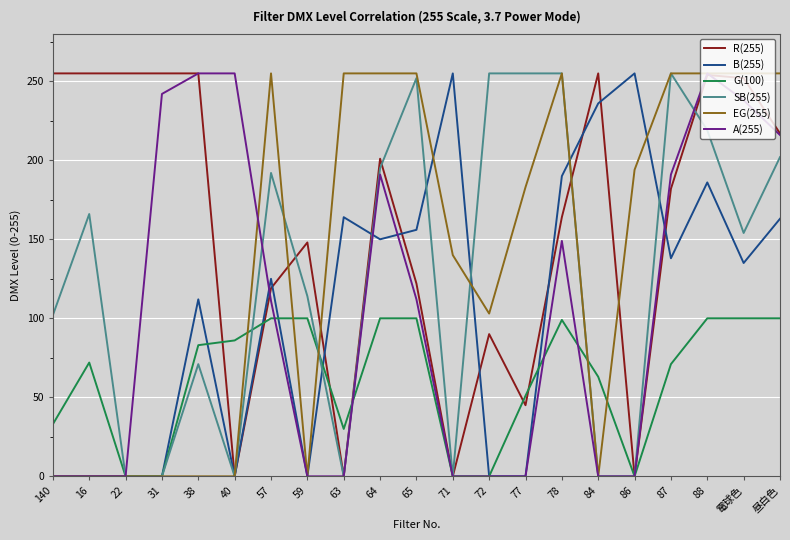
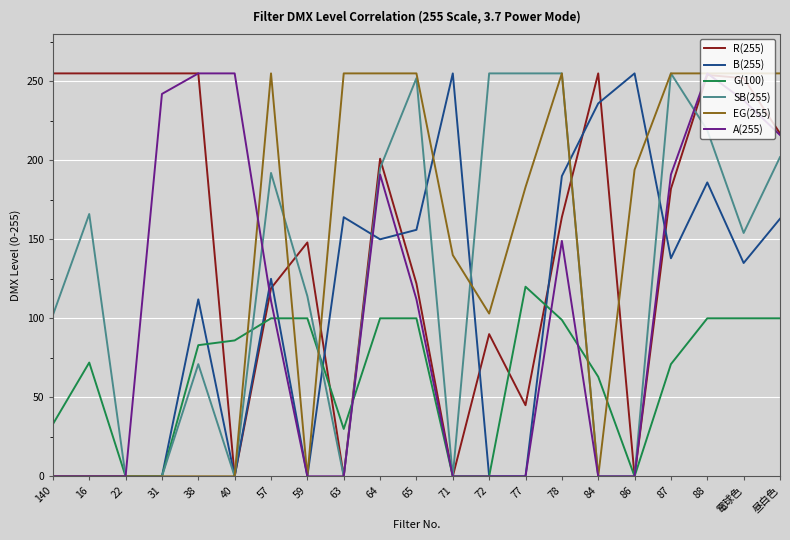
G(100), 77: 51 -> 120
